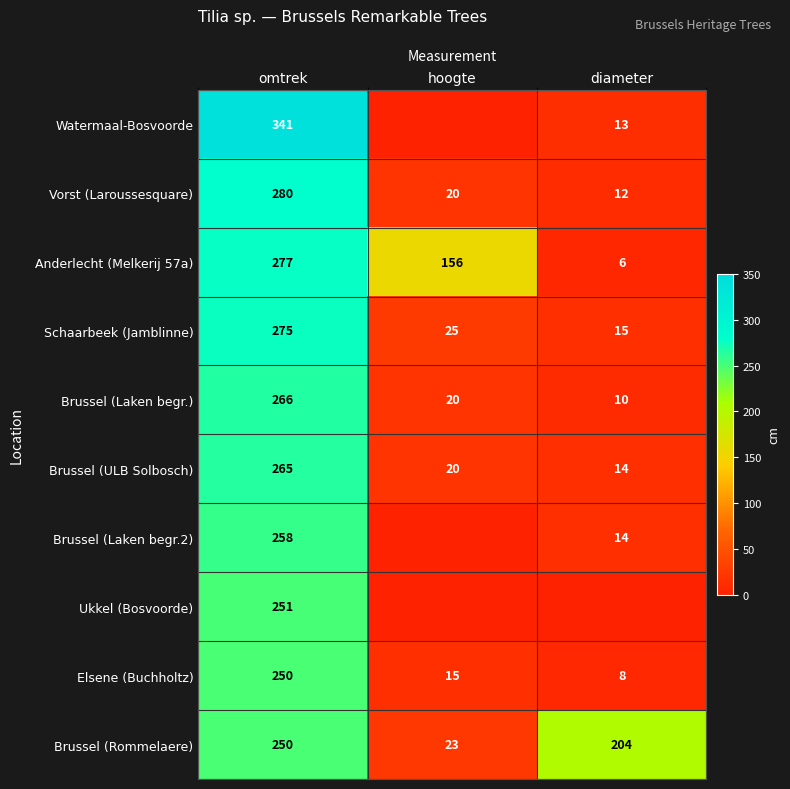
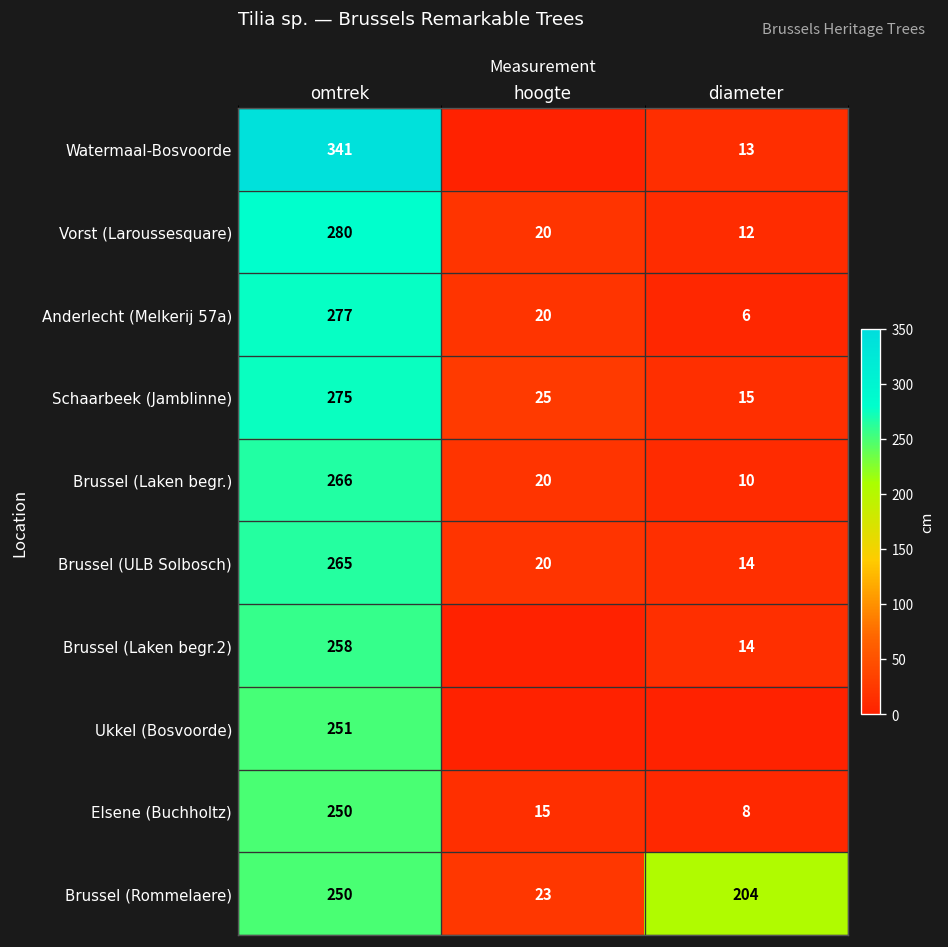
Anderlecht (Melkerij 57a), hoogte: 156 -> 20
